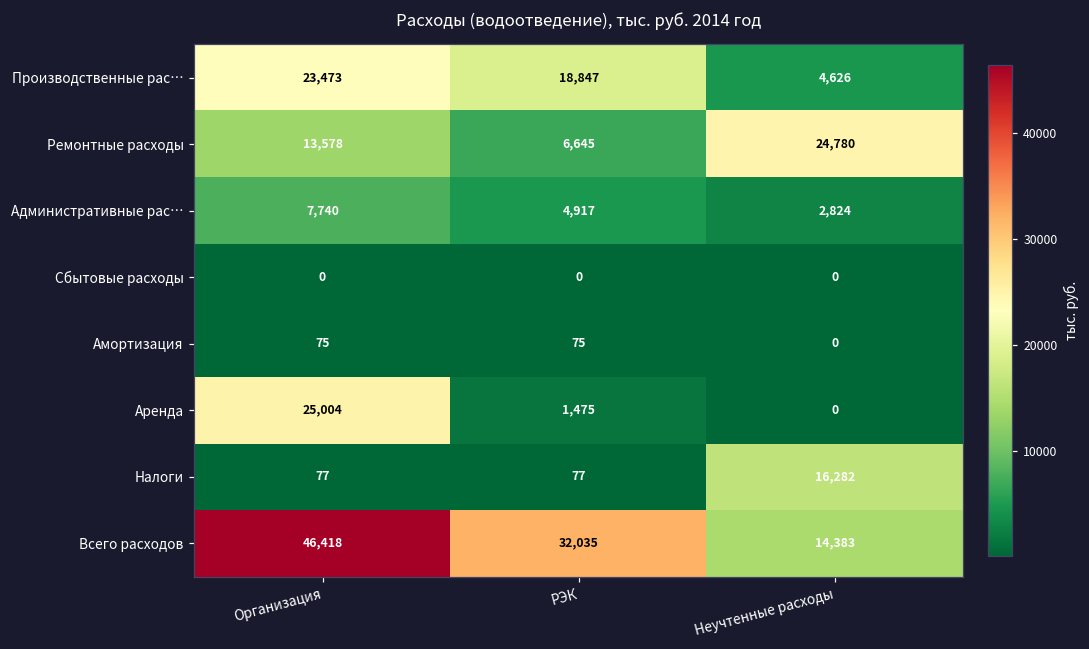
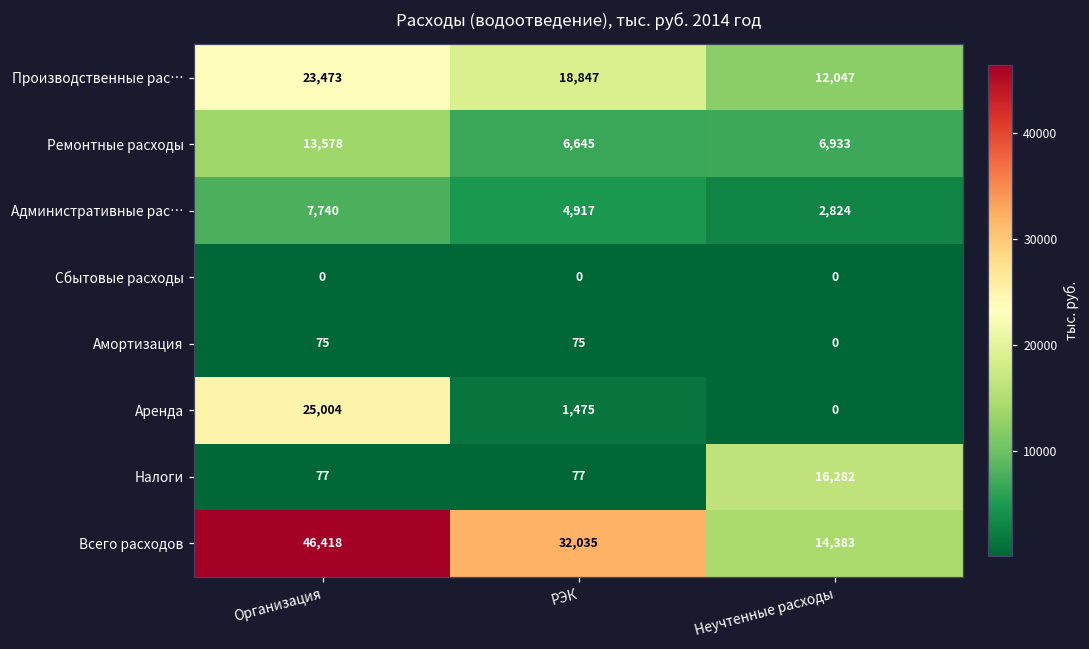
Производственные рас…, Неучтенные расходы: 4,626 -> 12,047
Ремонтные расходы, Неучтенные расходы: 24,780 -> 6,933
